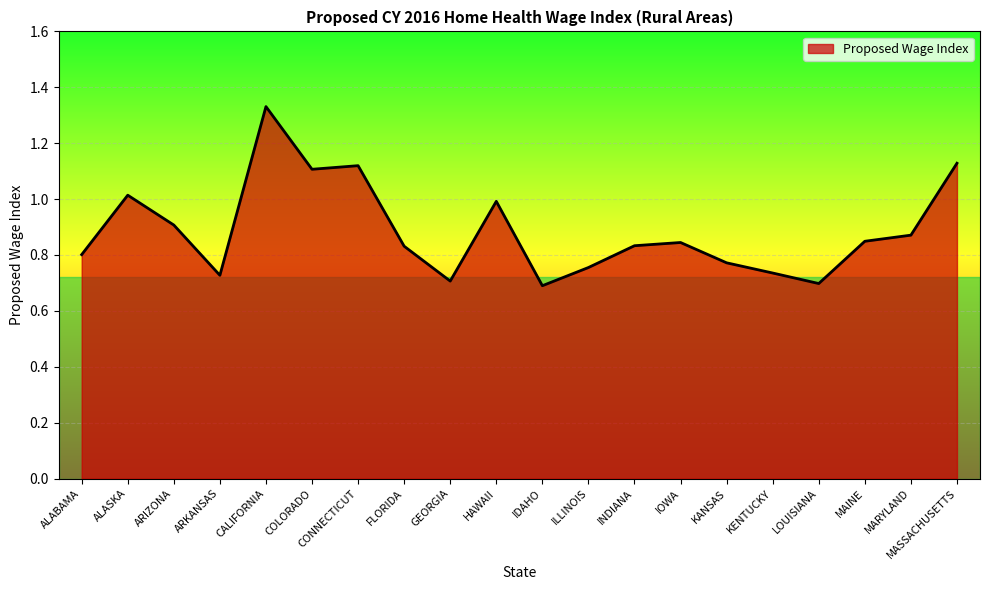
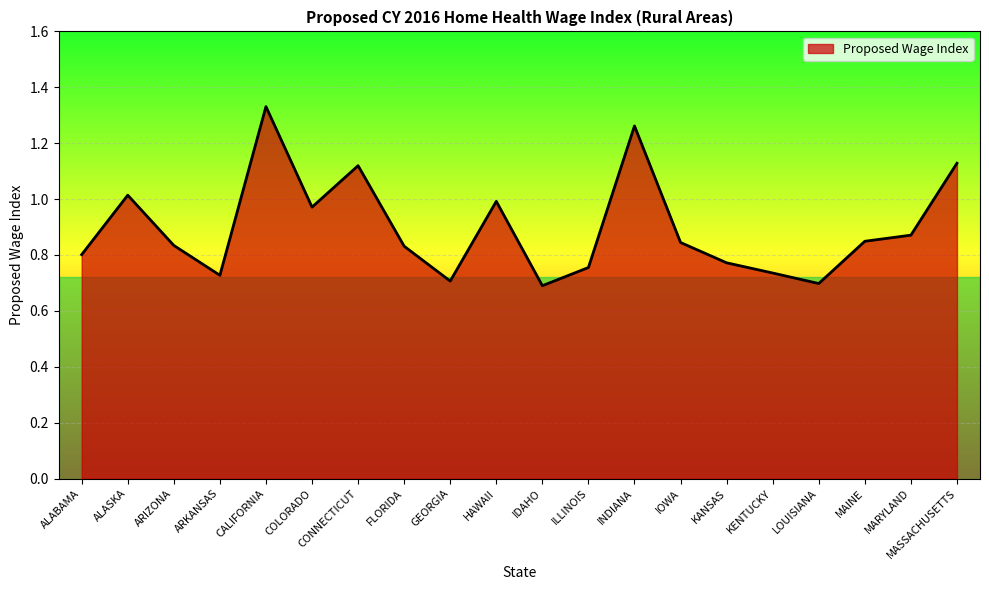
ARIZONA: 0.91 -> 0.83
COLORADO: 1.11 -> 0.97
INDIANA: 0.83 -> 1.26
